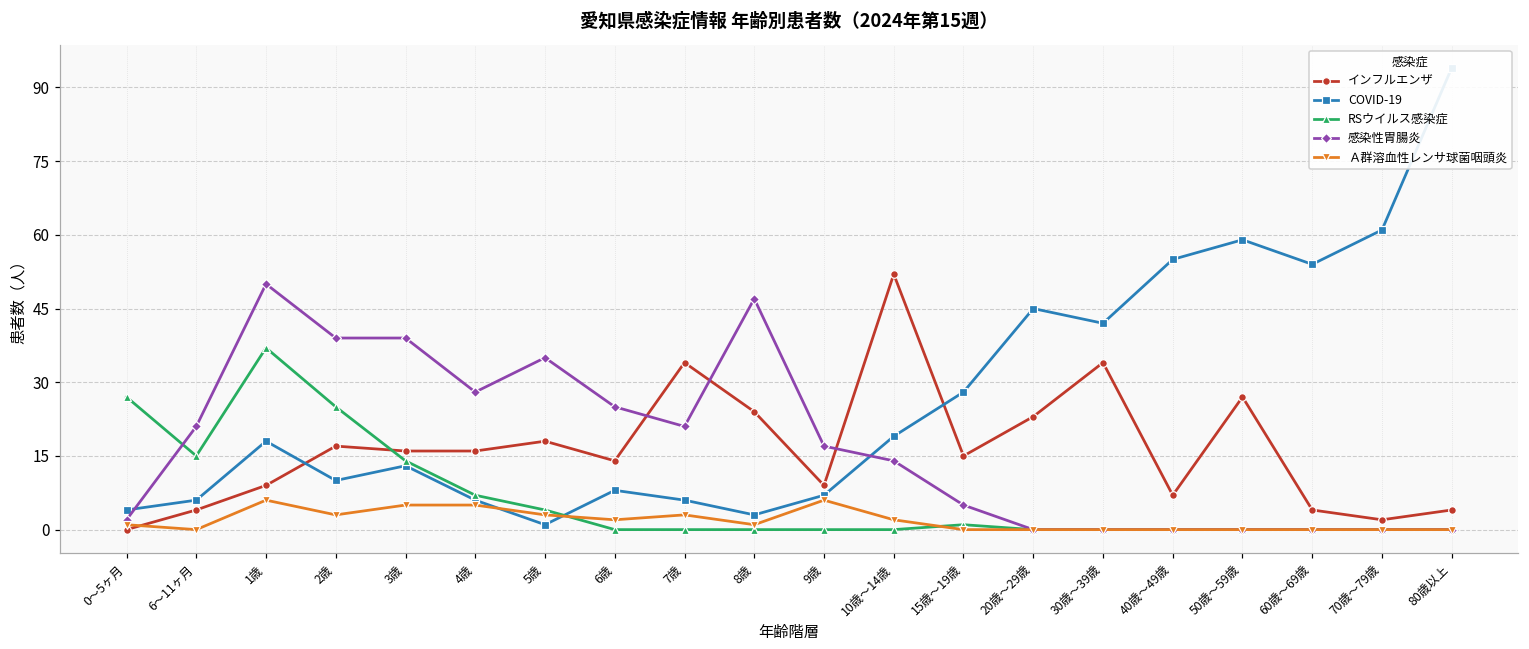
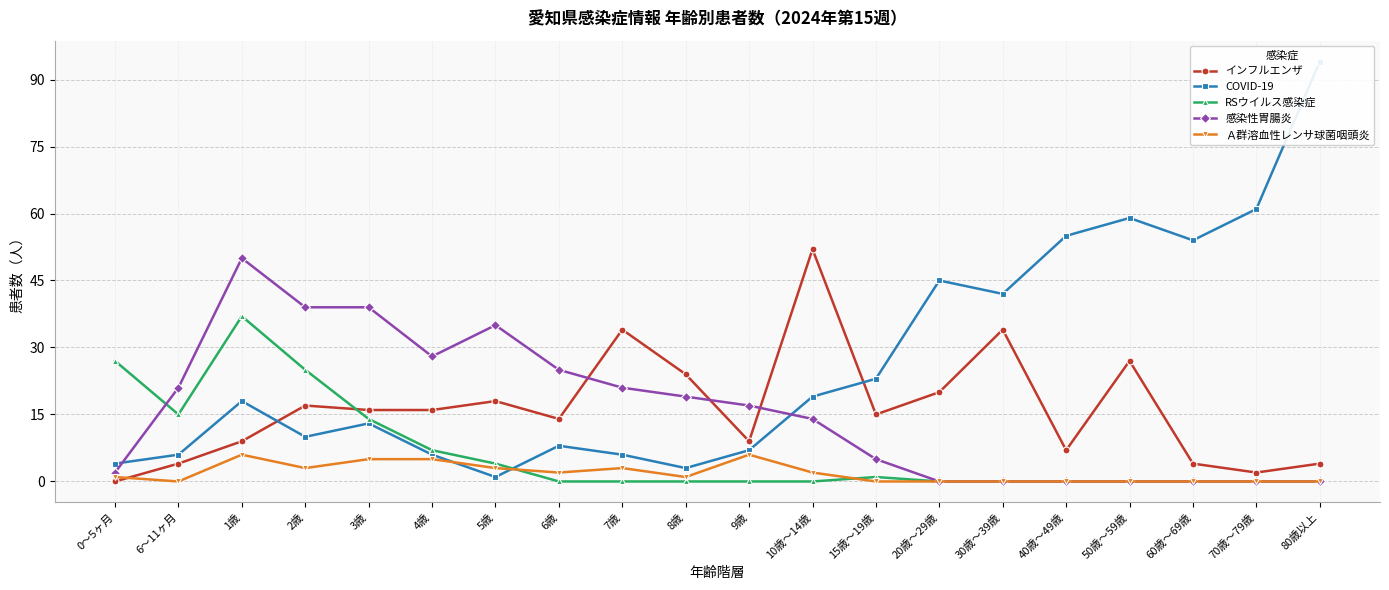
感染性胃腸炎, 8歳: 47 -> 19
COVID-19, 15歳～19歳: 28 -> 23
インフルエンザ, 20歳～29歳: 23 -> 20
